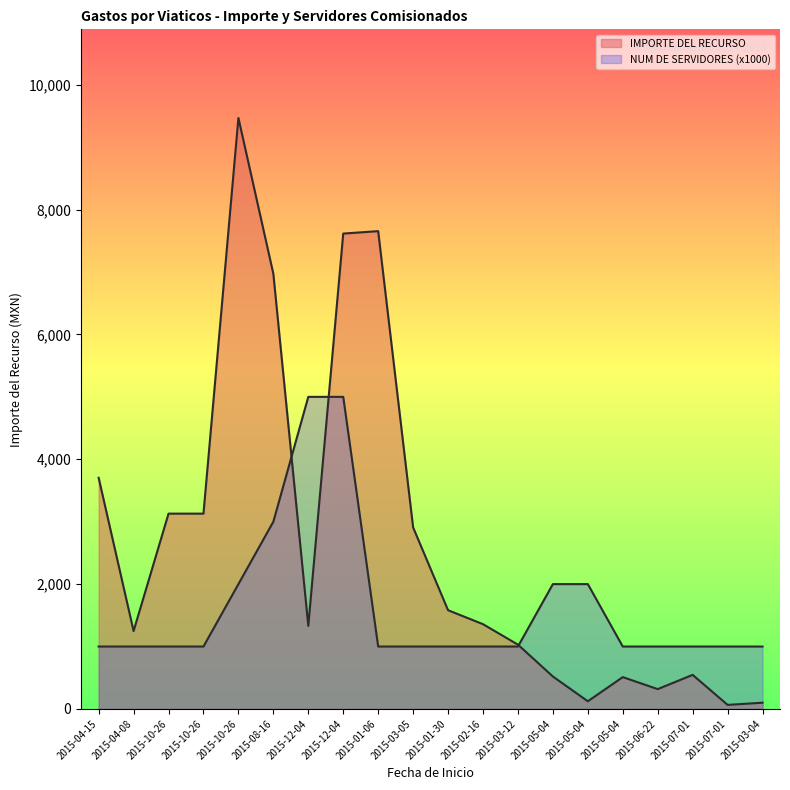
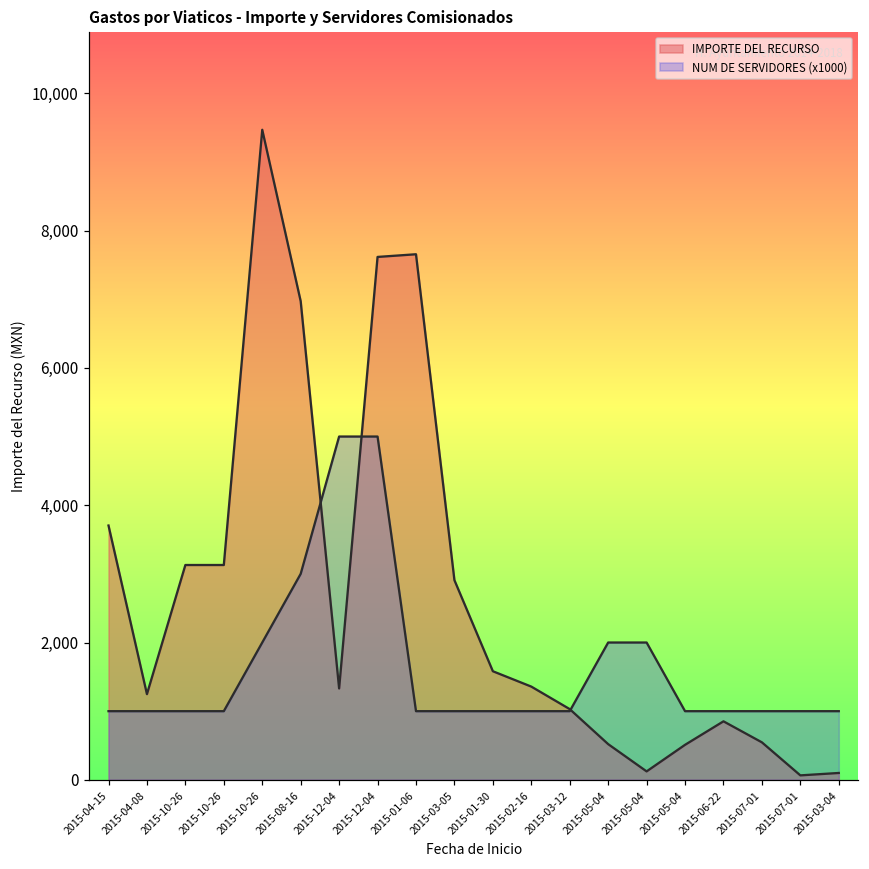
IMPORTE DEL RECURSO, 2015-06-22: 300 -> 900
